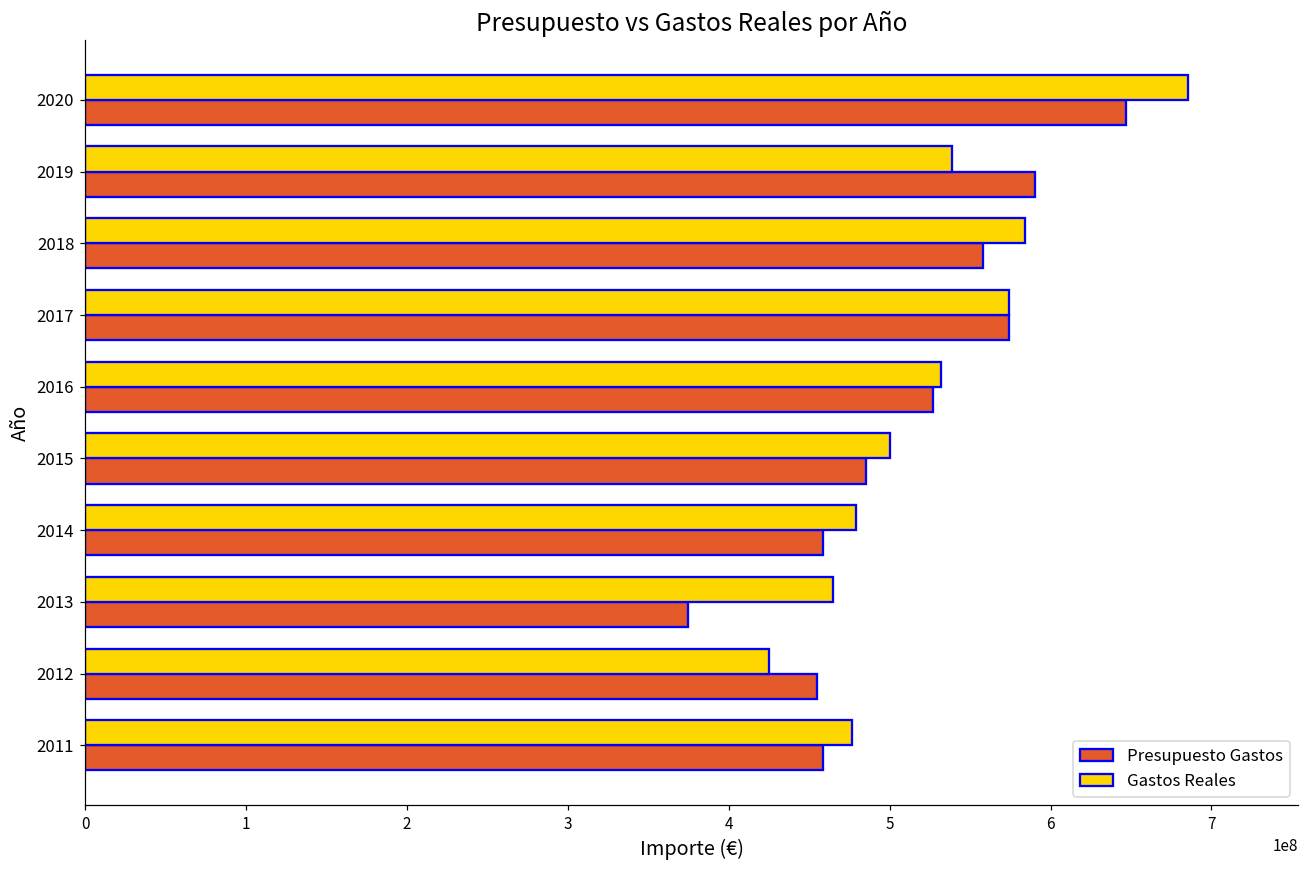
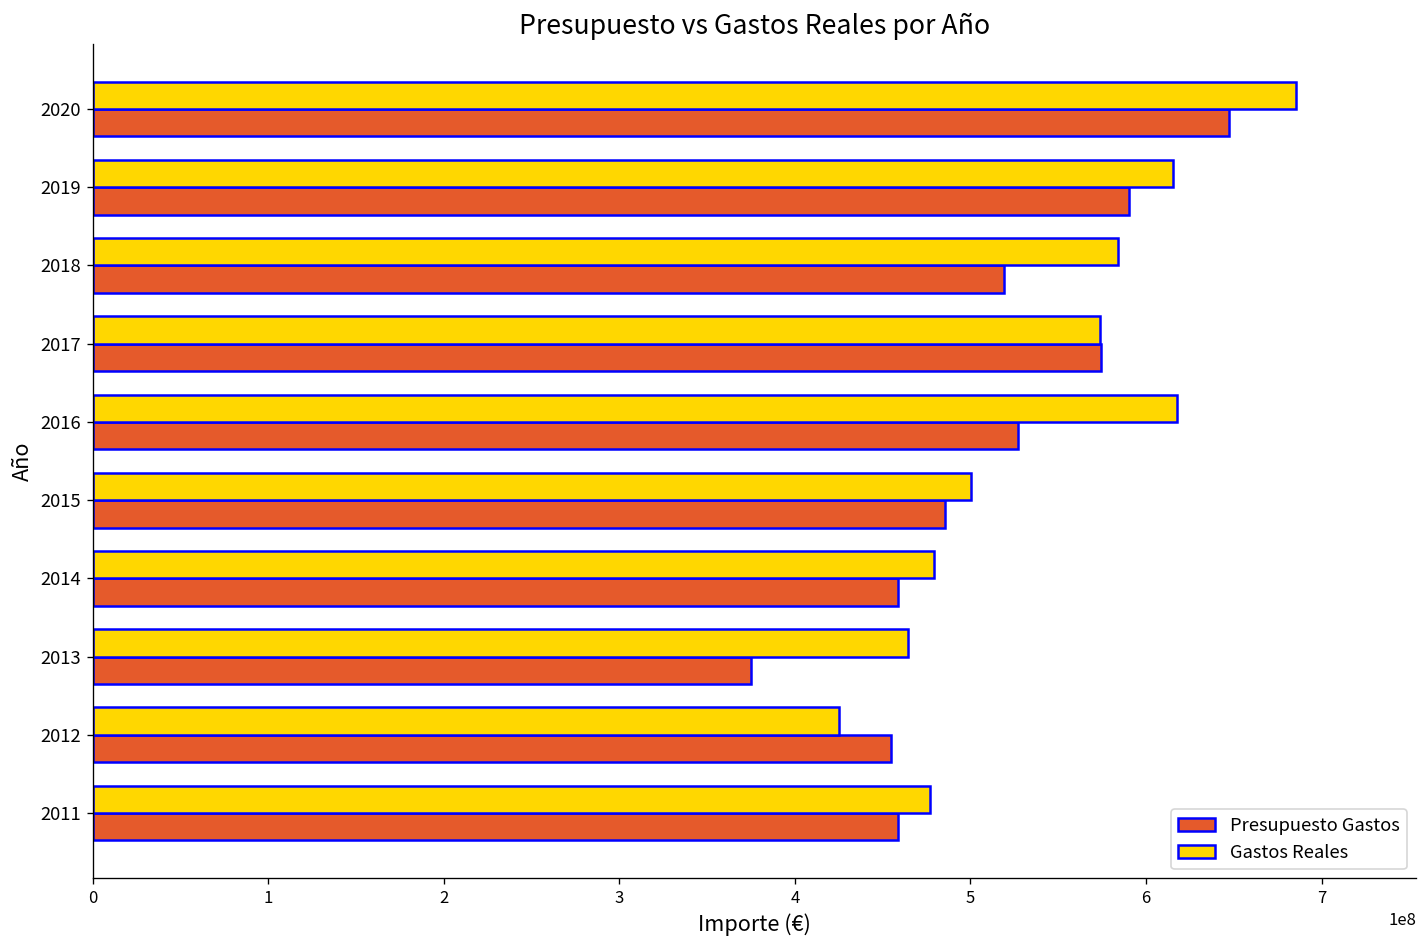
Gastos Reales, 2019: 539000000 -> 615000000
Presupuesto Gastos, 2018: 558000000 -> 519000000
Gastos Reales, 2016: 532000000 -> 618000000
